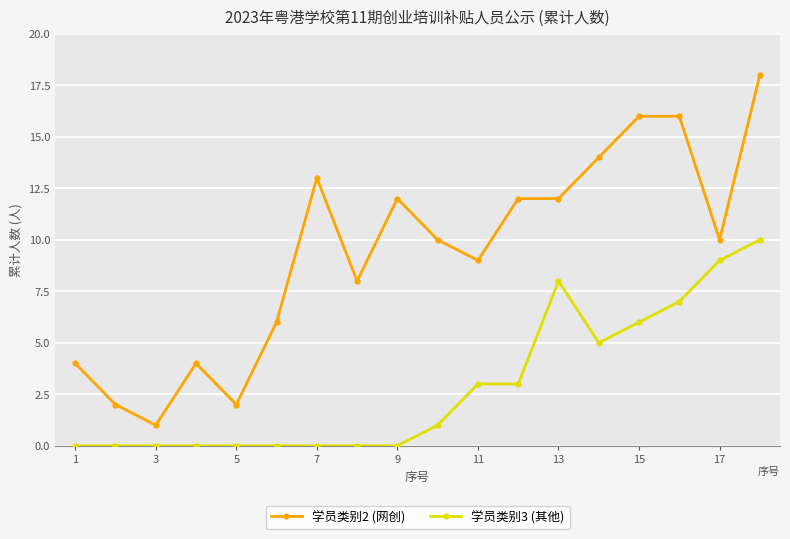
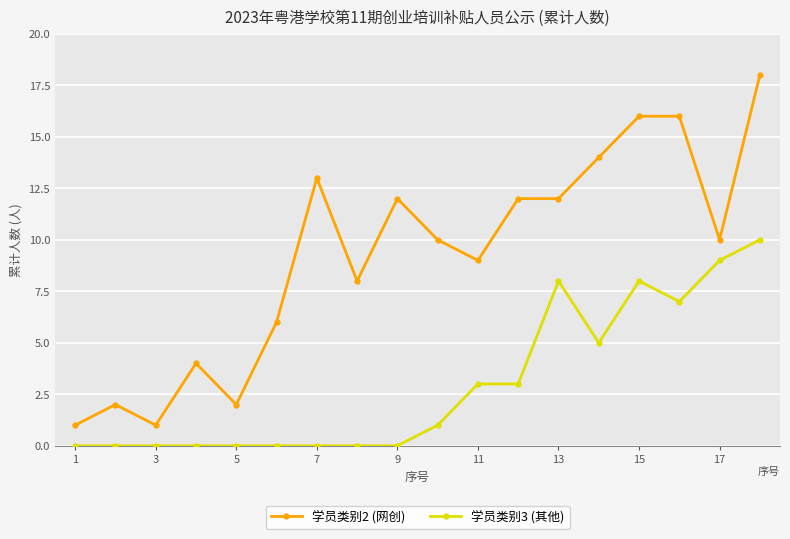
学员类别2 (网创), 1: 4 -> 1
学员类别3 (其他), 15: 6 -> 8
